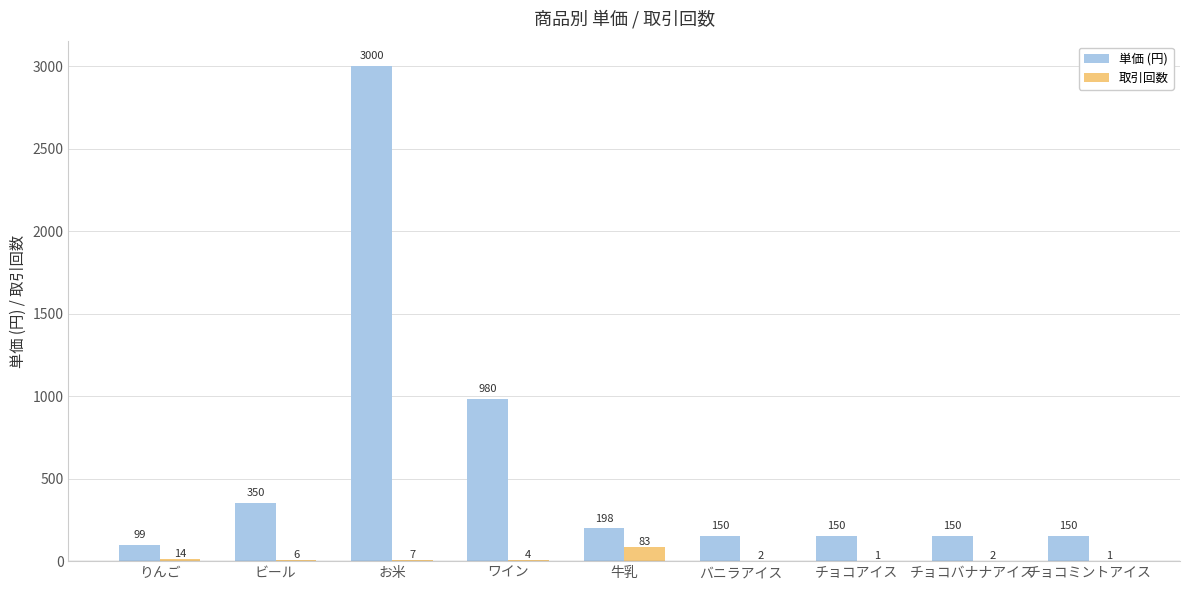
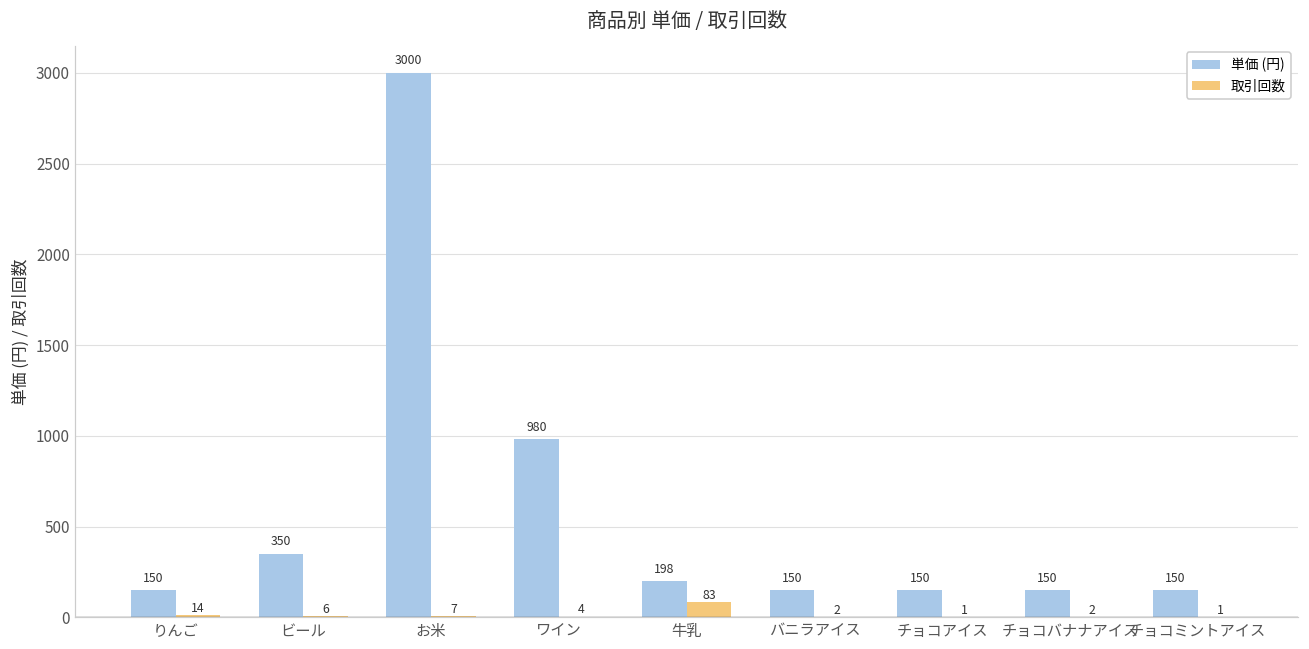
単価 (円), りんご: 99 -> 150
